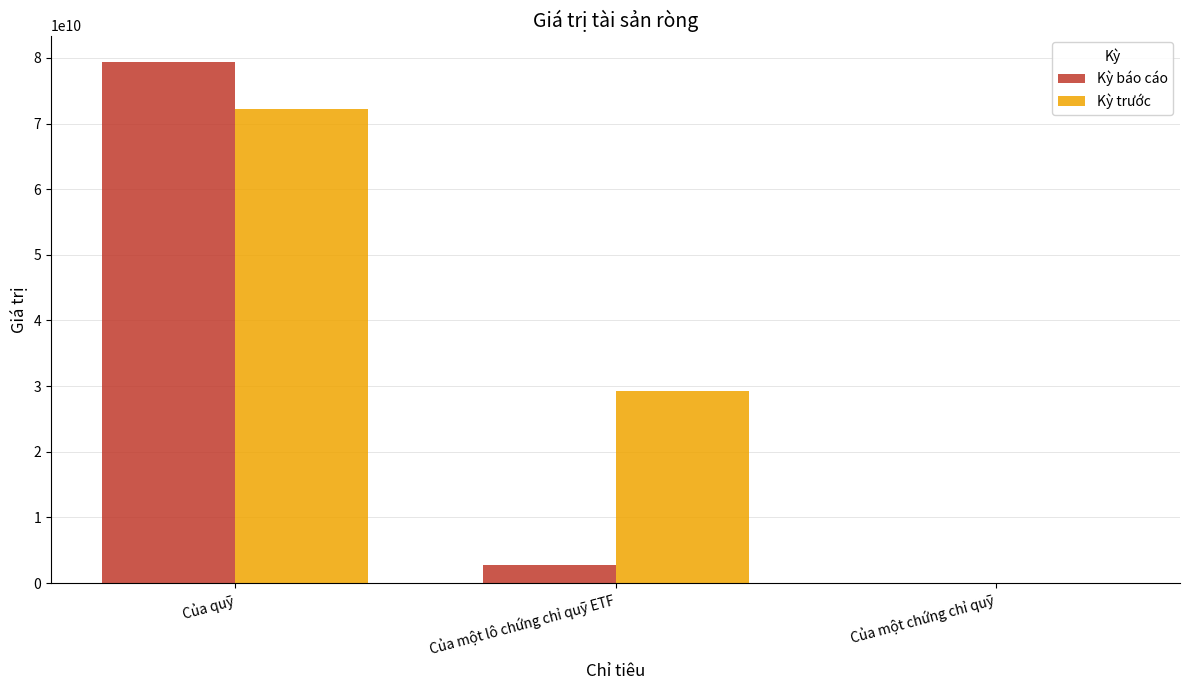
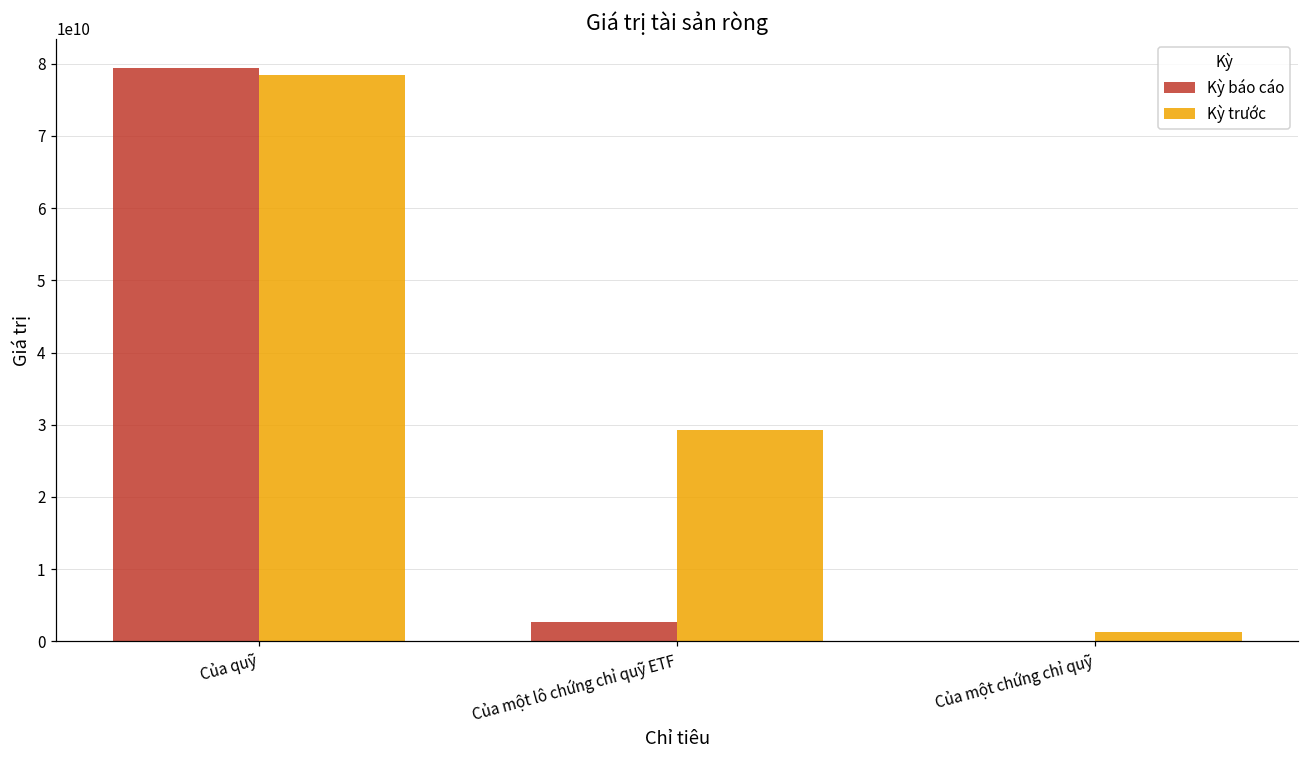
Kỳ trước, Của quỹ: 72000000000 -> 78000000000
Kỳ trước, Của một chứng chỉ quỹ: 0 -> 1000000000
